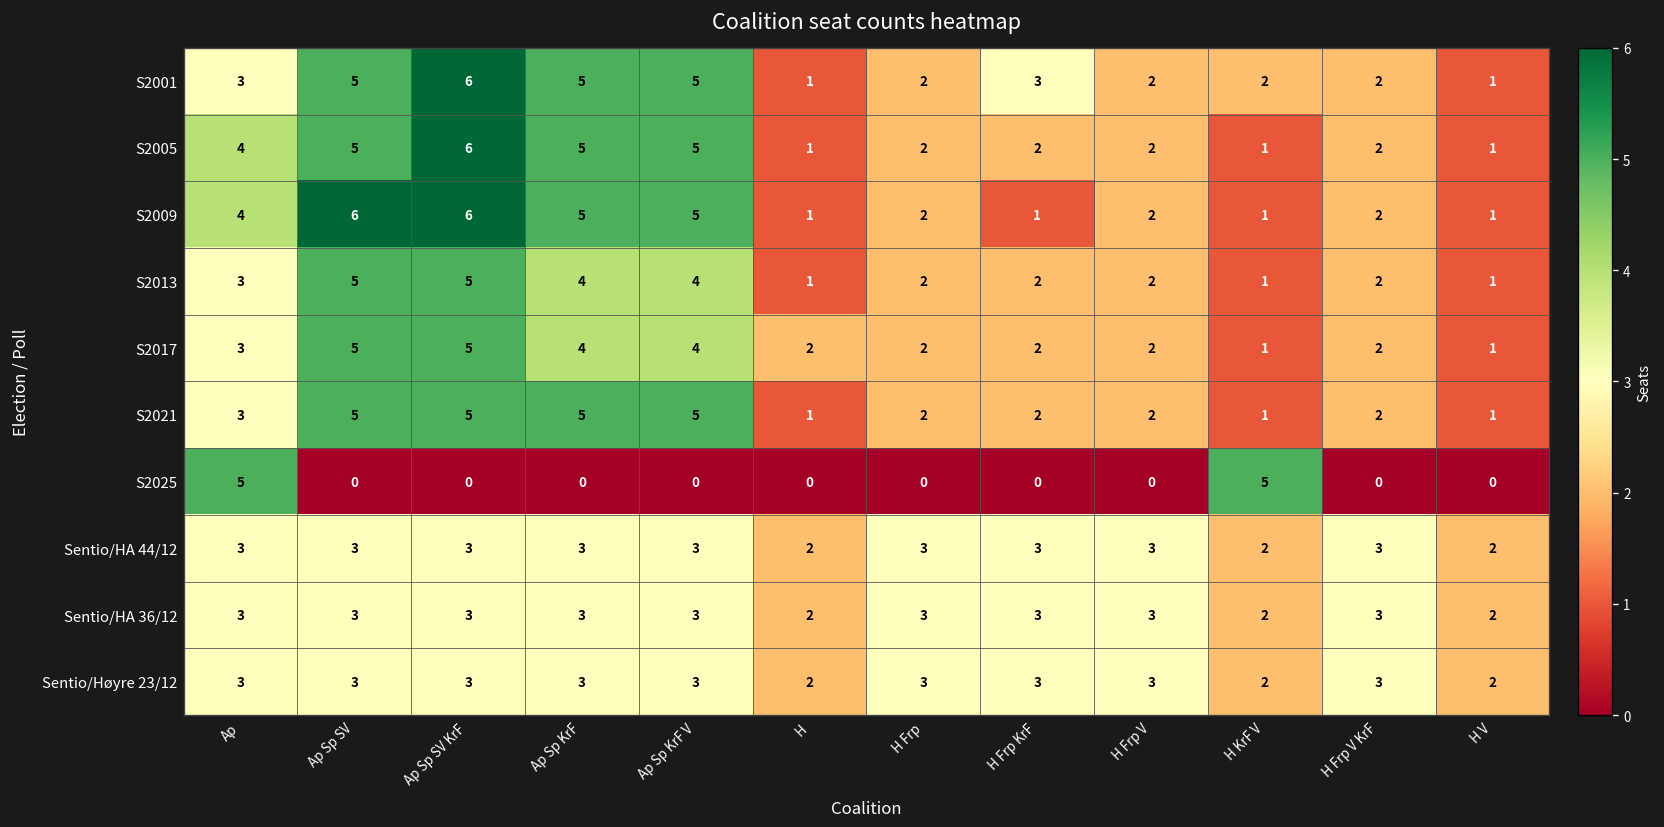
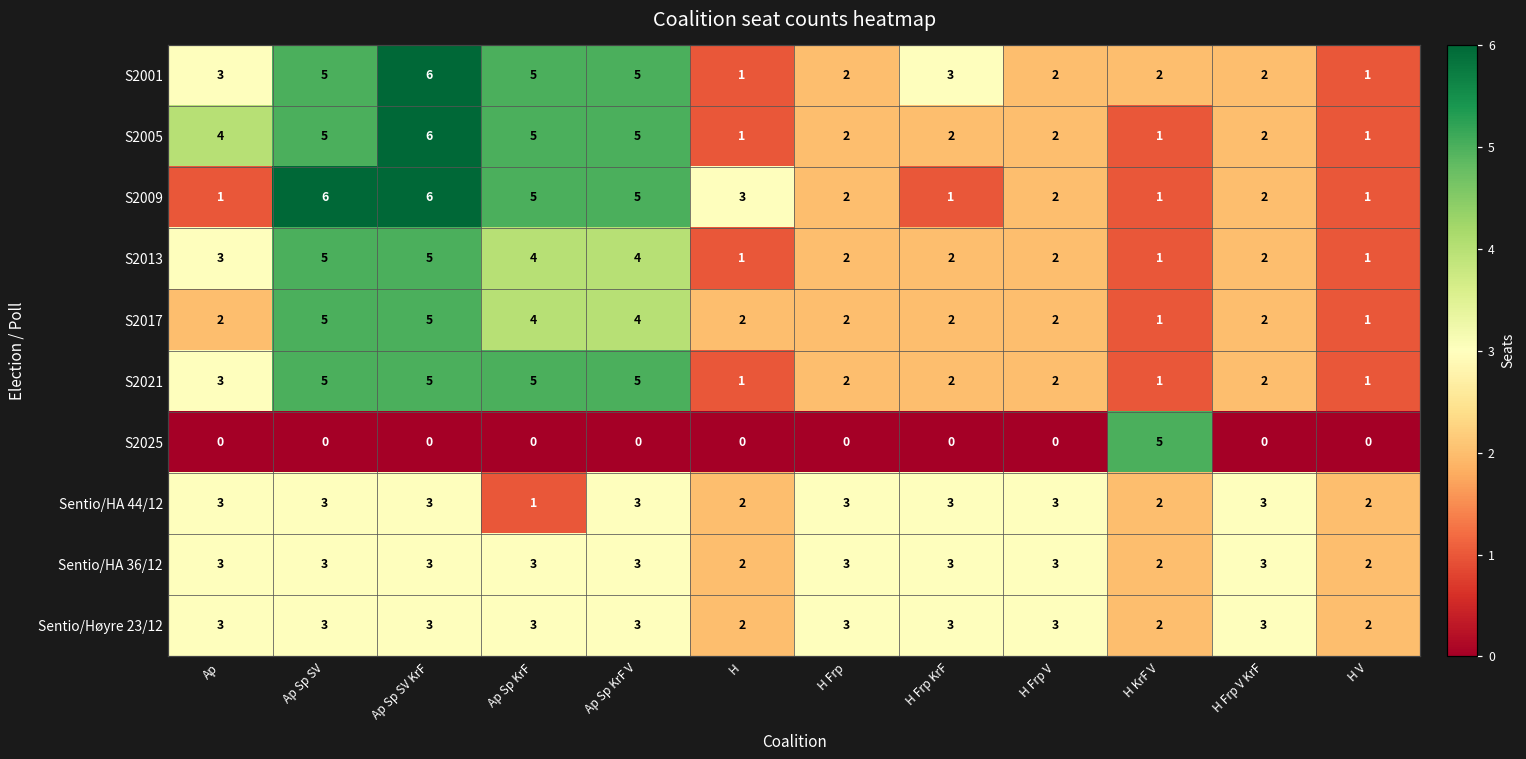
S2009, Ap: 4 -> 1
S2009, H: 1 -> 3
S2017, Ap: 3 -> 2
S2025, Ap: 5 -> 0
Sentio/HA 44/12, Ap Sp KrF: 3 -> 1
